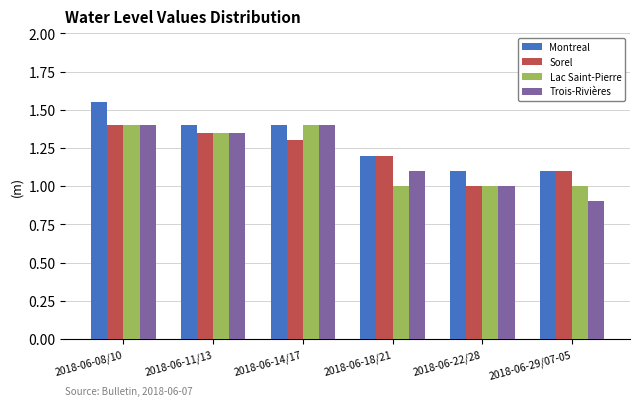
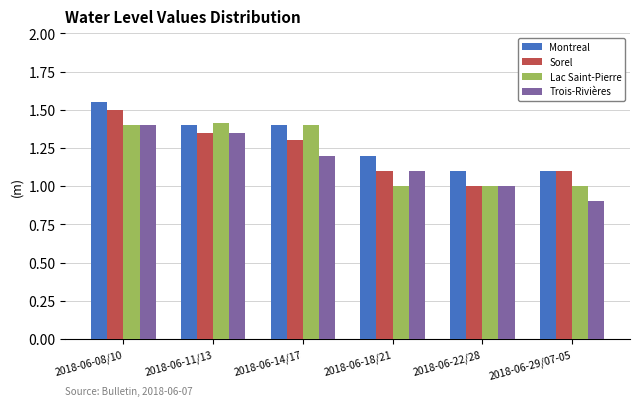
Sorel, 2018-06-08/10: 1.4 -> 1.5
Lac Saint-Pierre, 2018-06-11/13: 1.35 -> 1.41
Trois-Rivières, 2018-06-14/17: 1.4 -> 1.2
Sorel, 2018-06-18/21: 1.2 -> 1.1
